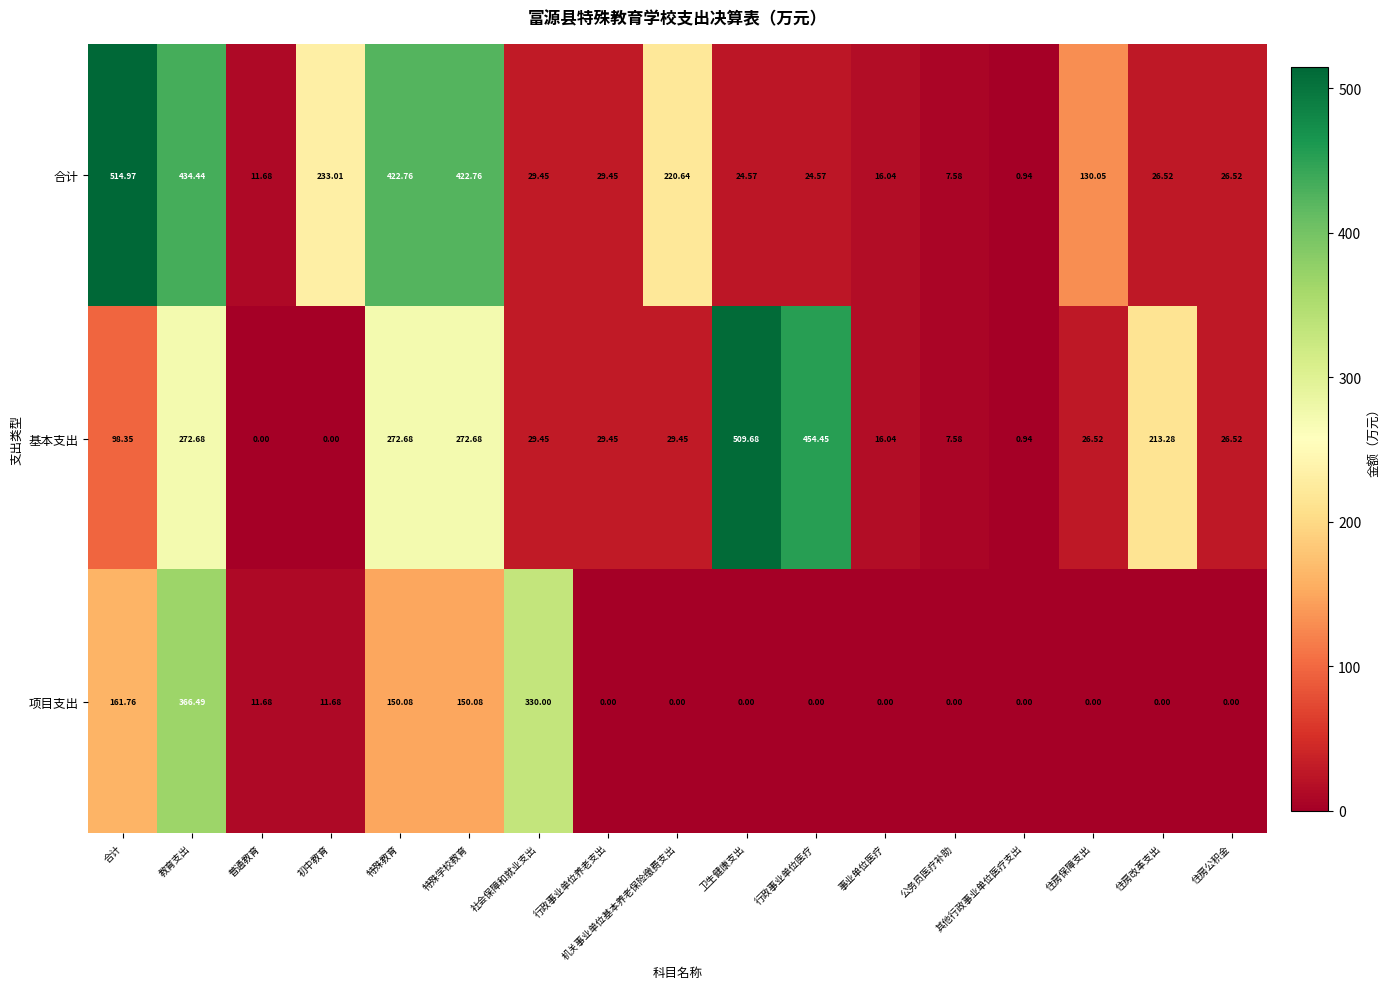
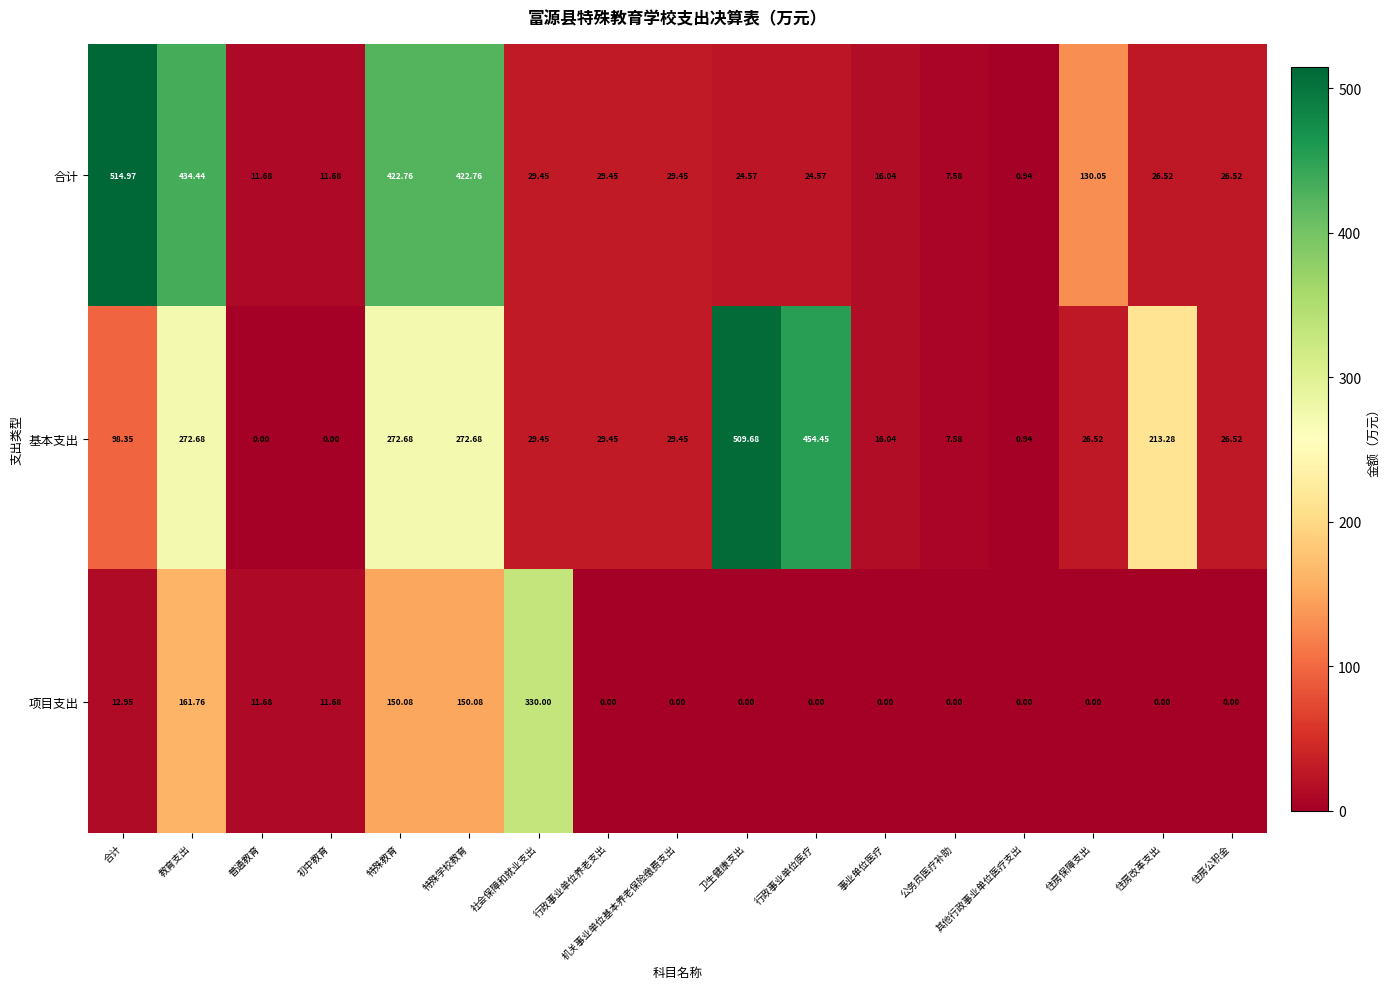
合计, 初中教育: 233.01 -> 11.68
合计, 机关事业单位基本养老保险缴费支出: 220.64 -> 29.45
项目支出, 合计: 161.76 -> 12.95
项目支出, 教育支出: 366.49 -> 161.76
